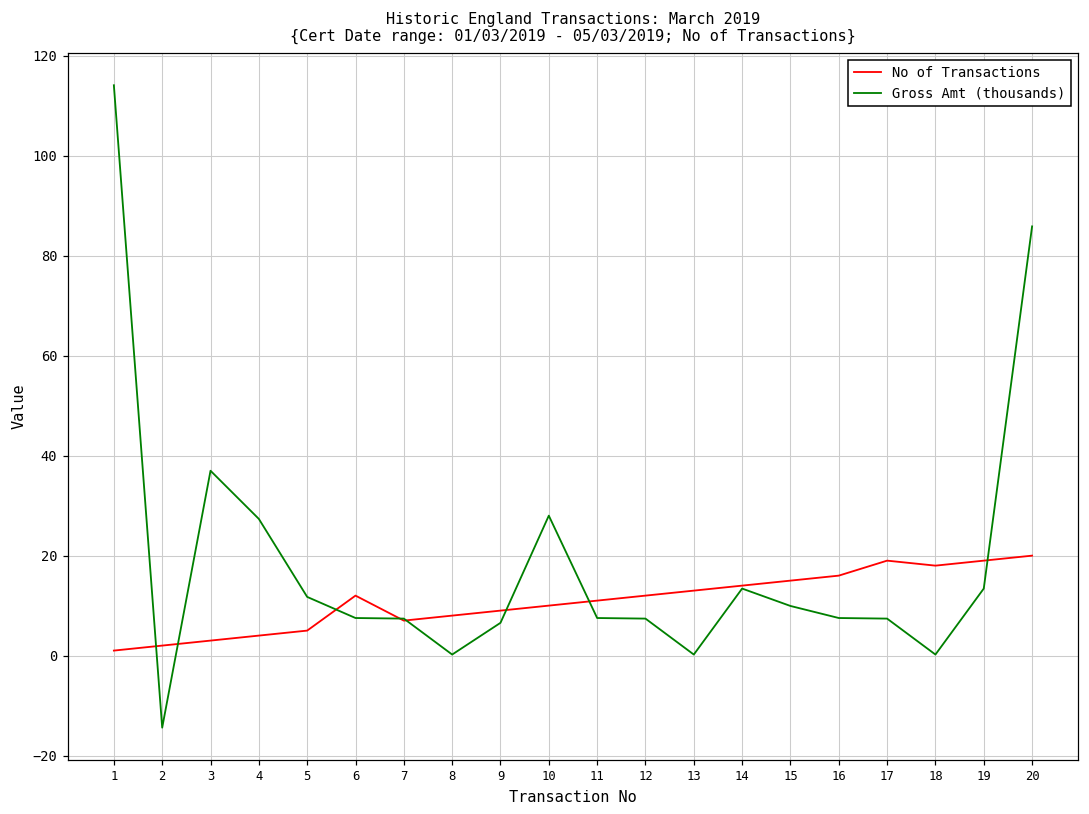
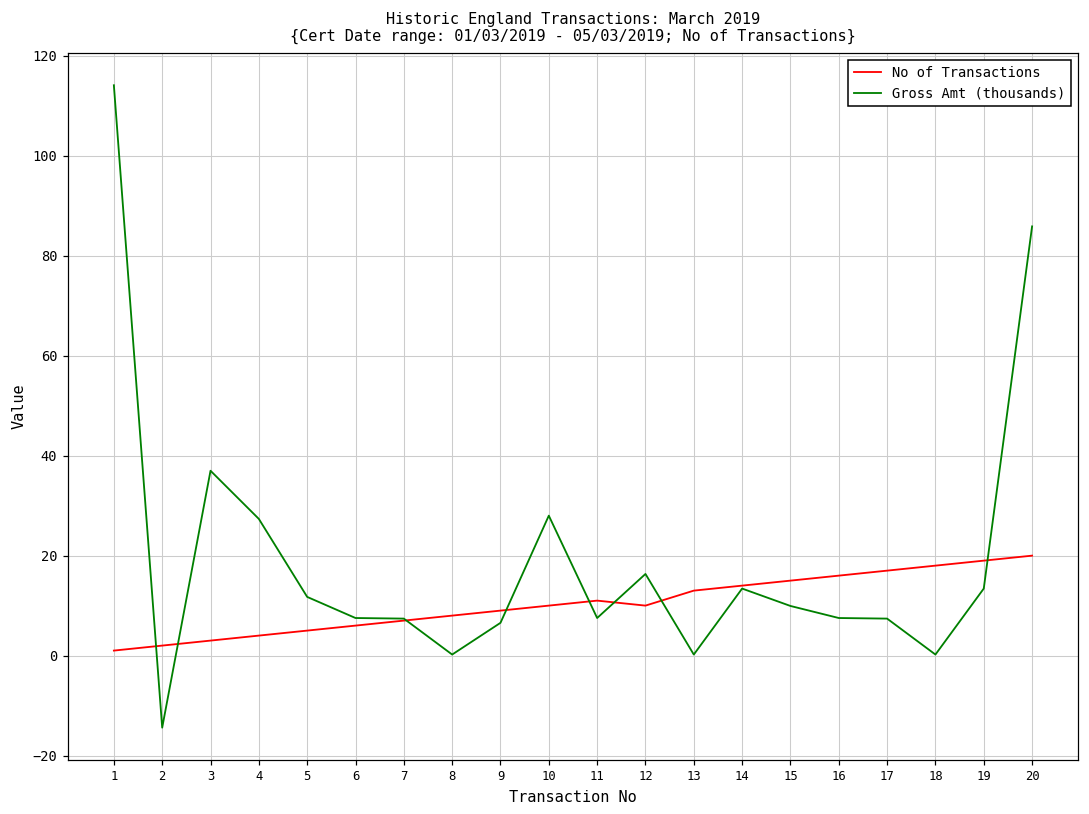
No of Transactions, 6: 12 -> 6
No of Transactions, 12: 12 -> 10
Gross Amt (thousands), 12: 7 -> 16
No of Transactions, 17: 19 -> 17
